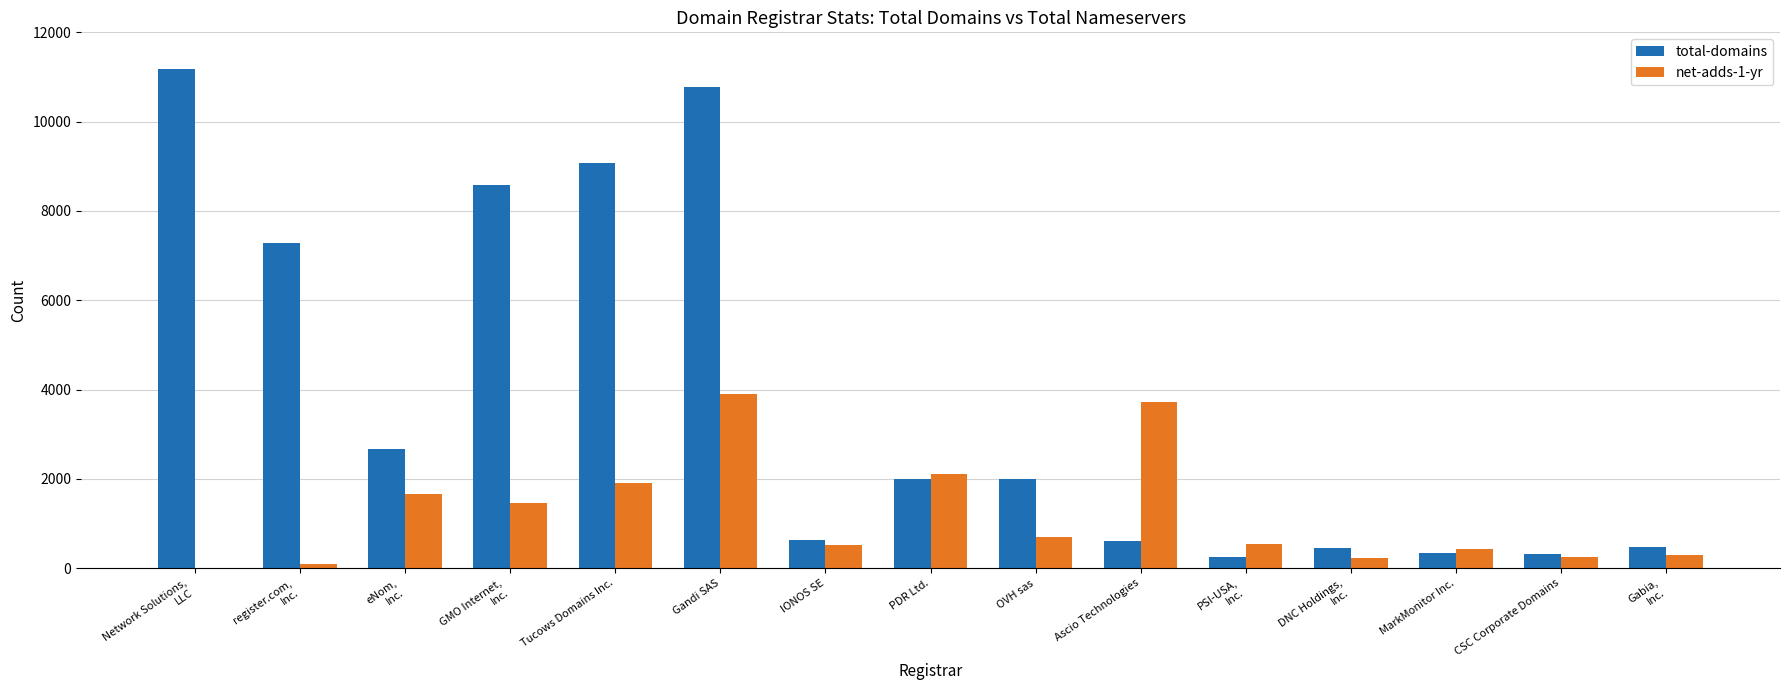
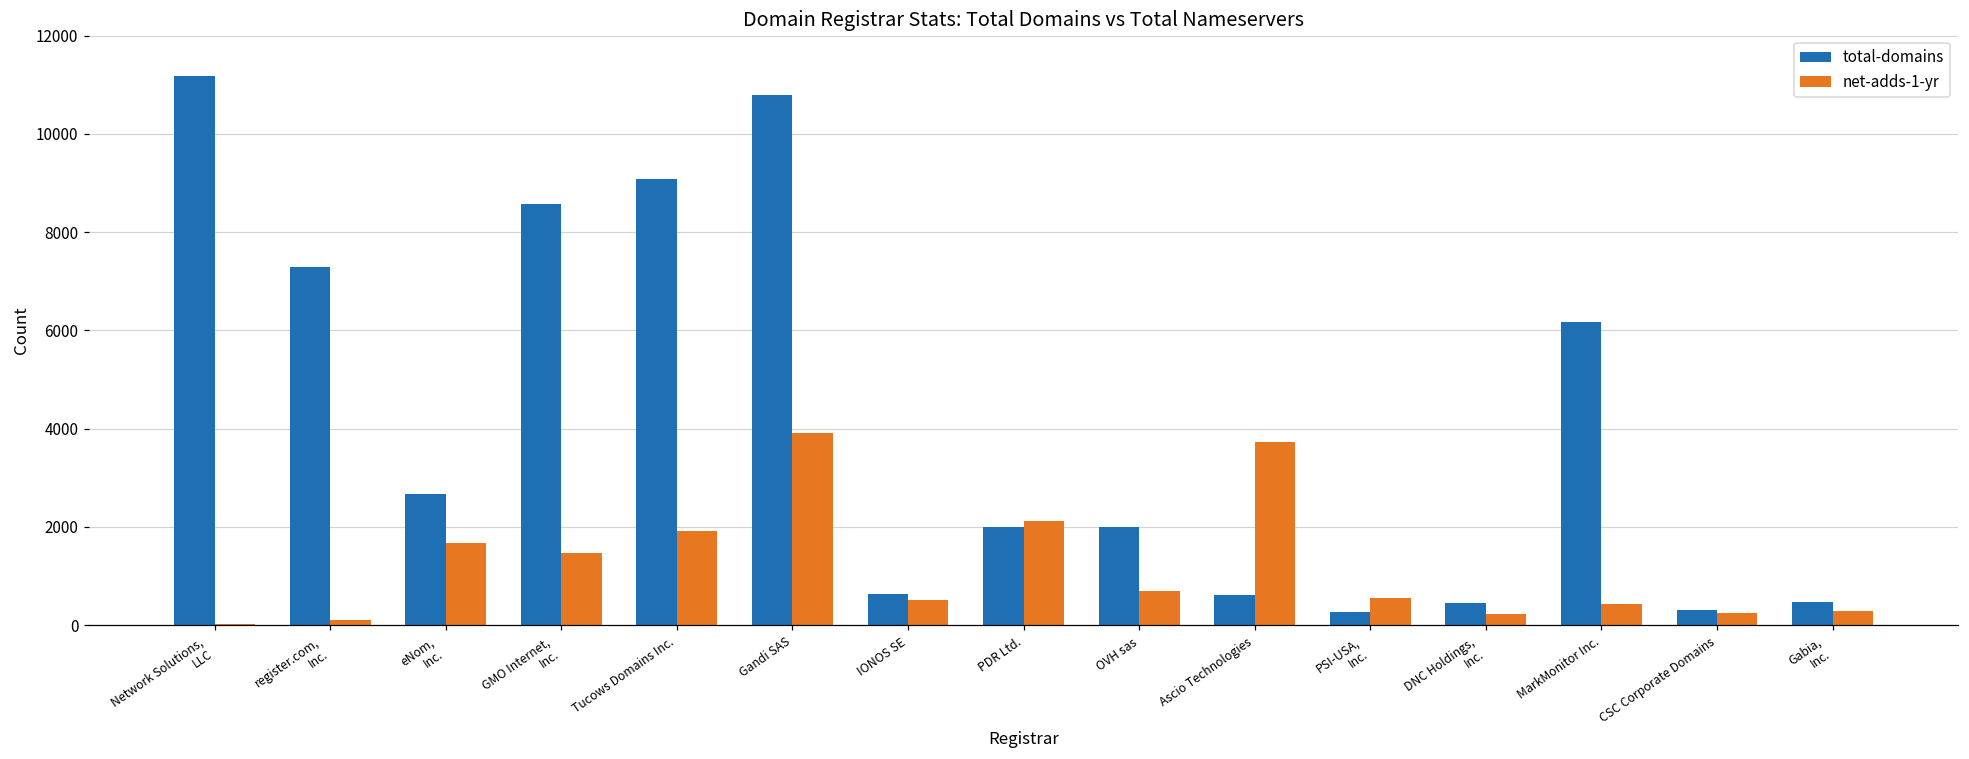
total-domains, MarkMonitor Inc.: 300 -> 6200
